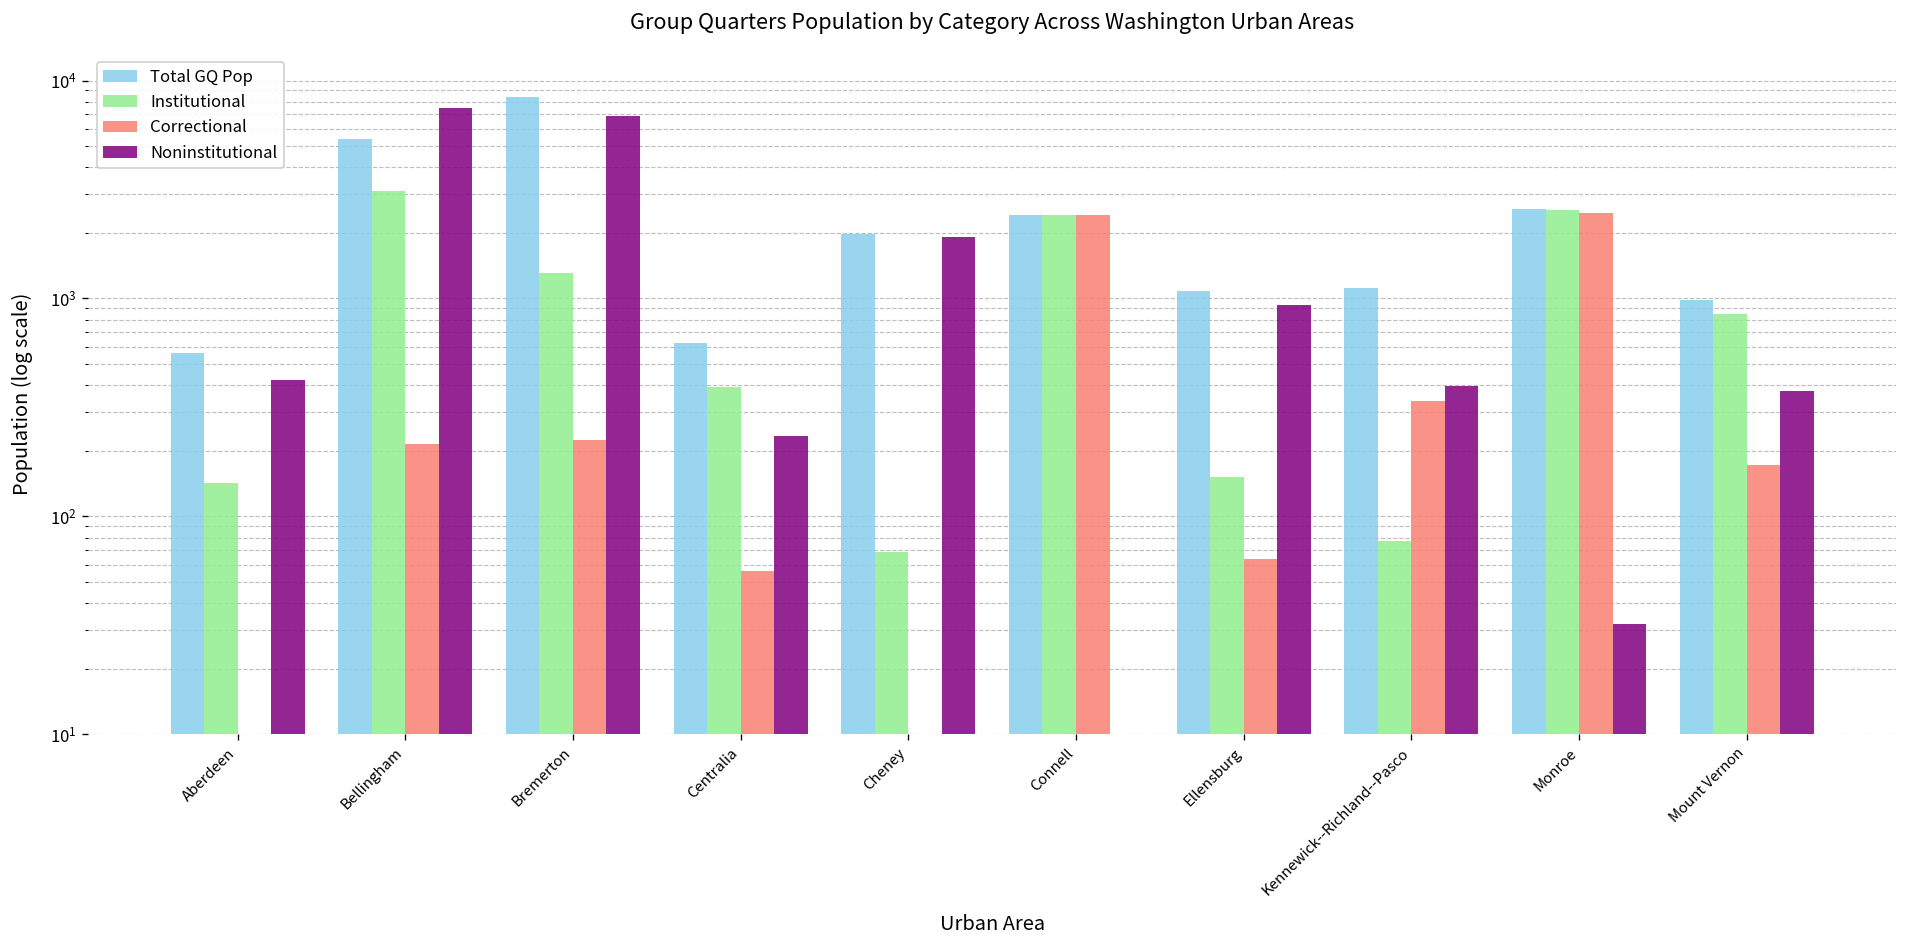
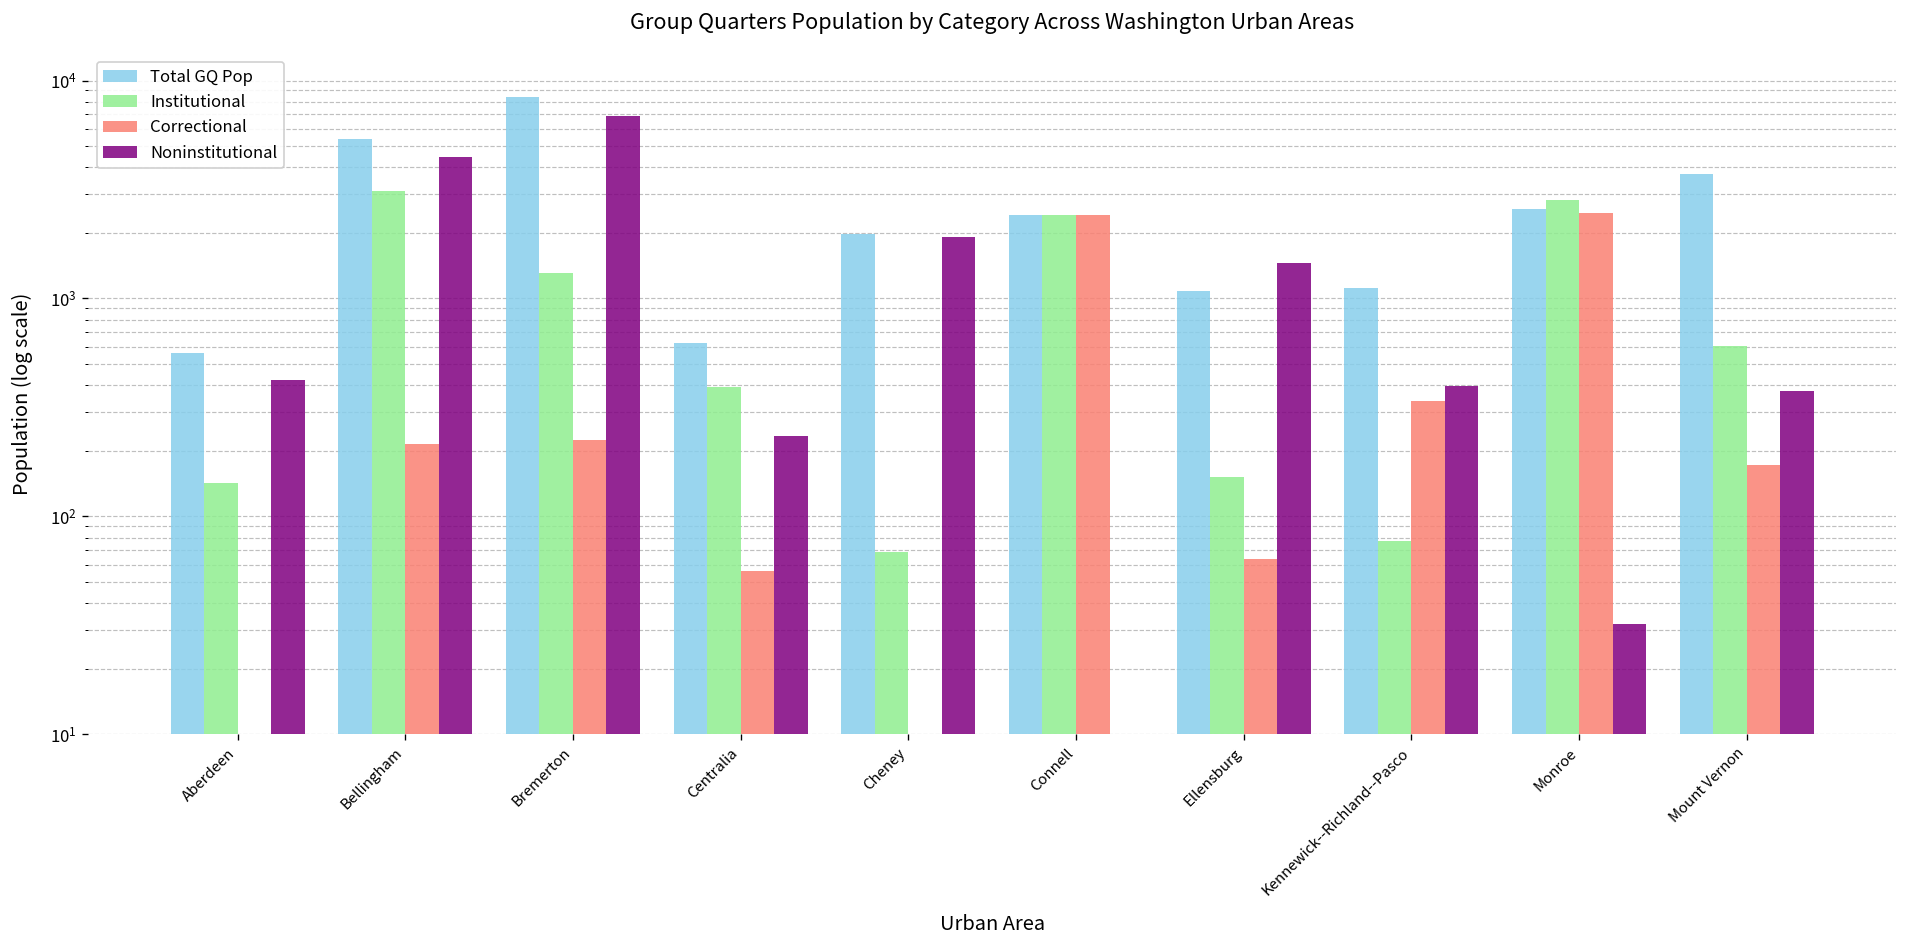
Noninstitutional, Bellingham: 7500 -> 4400
Noninstitutional, Ellensburg: 900 -> 1400
Institutional, Monroe: 2500 -> 2800
Total GQ Pop, Mount Vernon: 1000 -> 3700
Institutional, Mount Vernon: 900 -> 610
